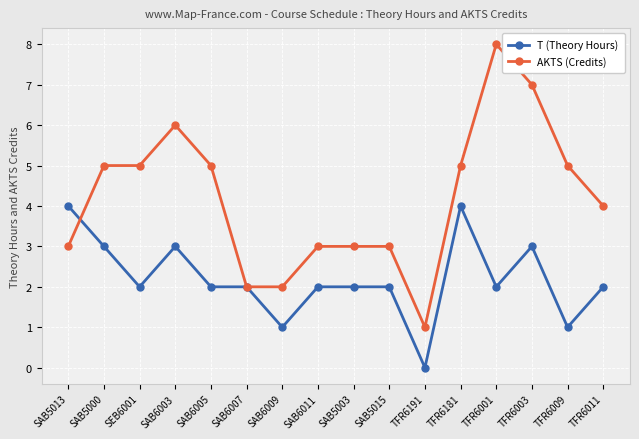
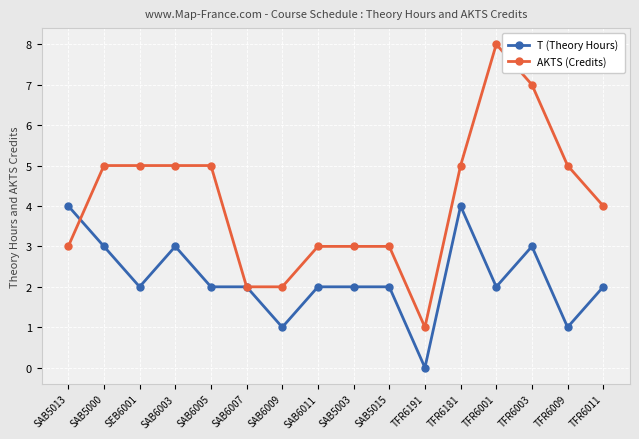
AKTS (Credits), SAB6003: 6 -> 5
